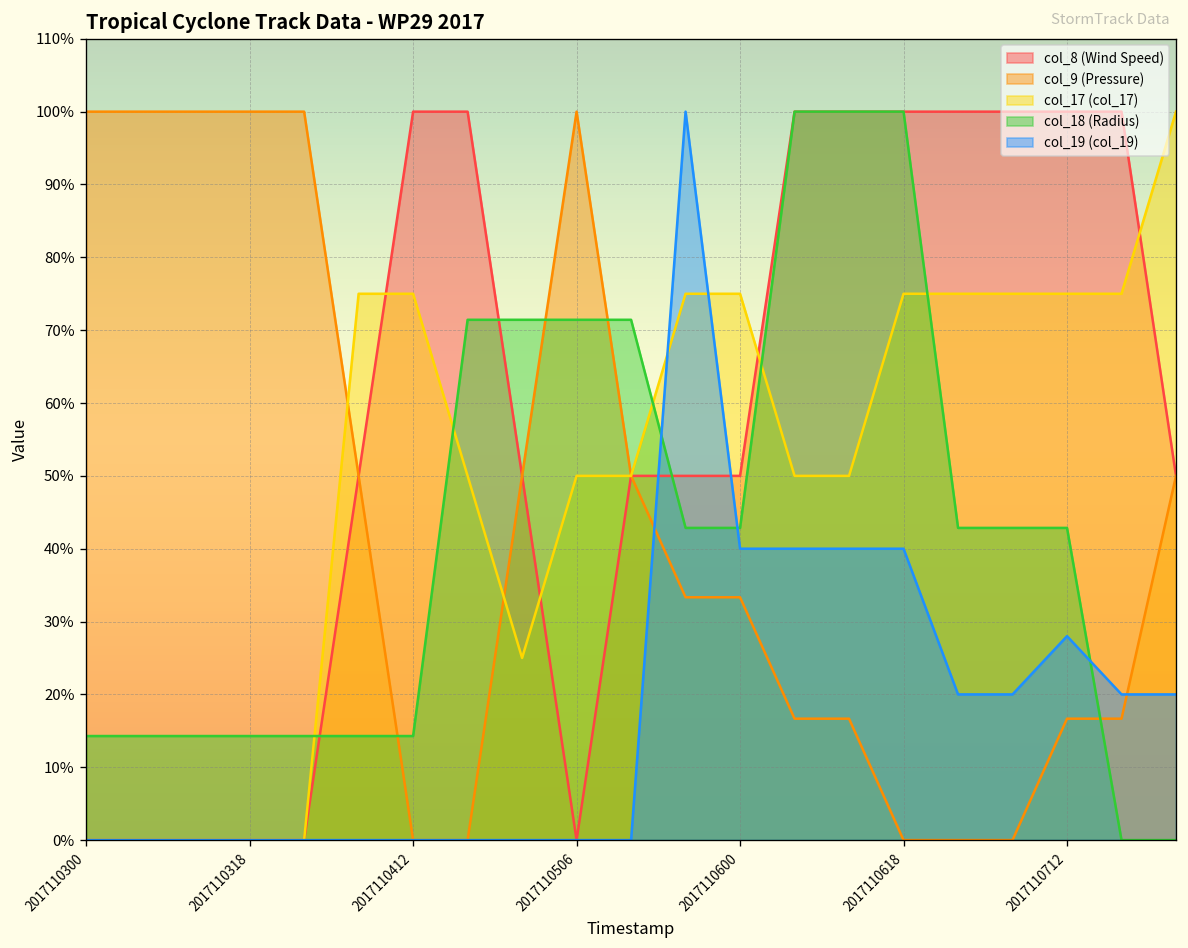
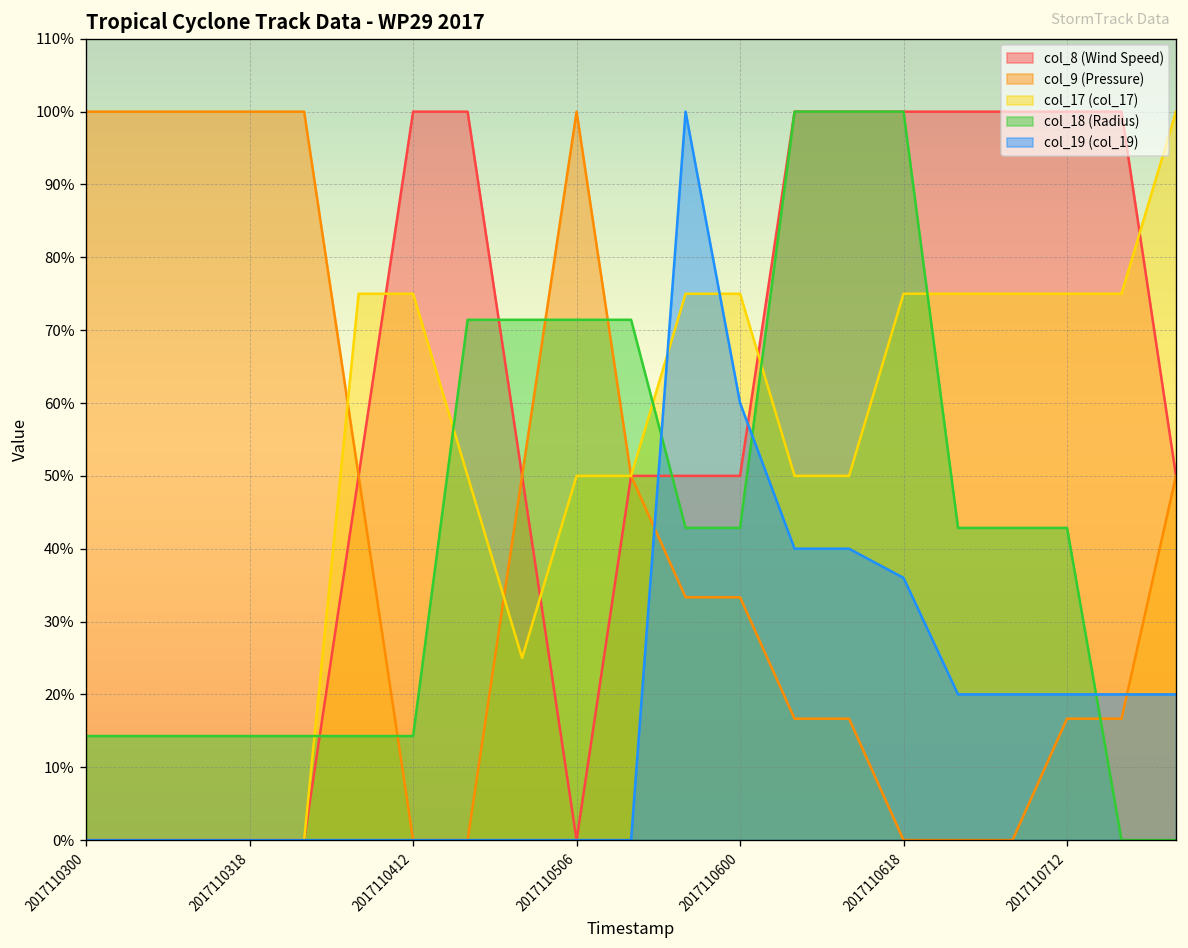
col_19 (col_19), 2017110600: 40% -> 60%
col_19 (col_19), 2017110618: 40% -> 36%
col_19 (col_19), 2017110712: 28% -> 20%
